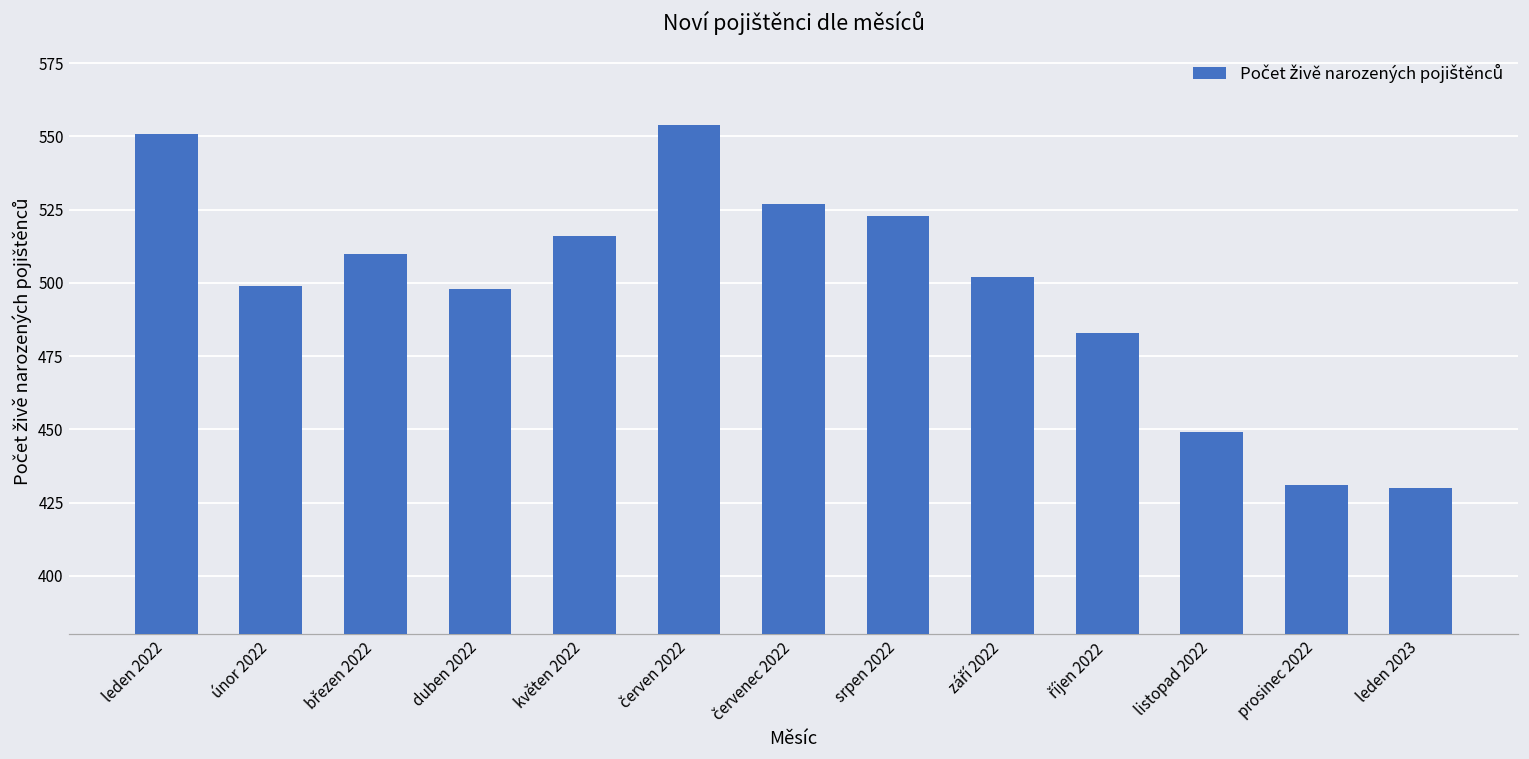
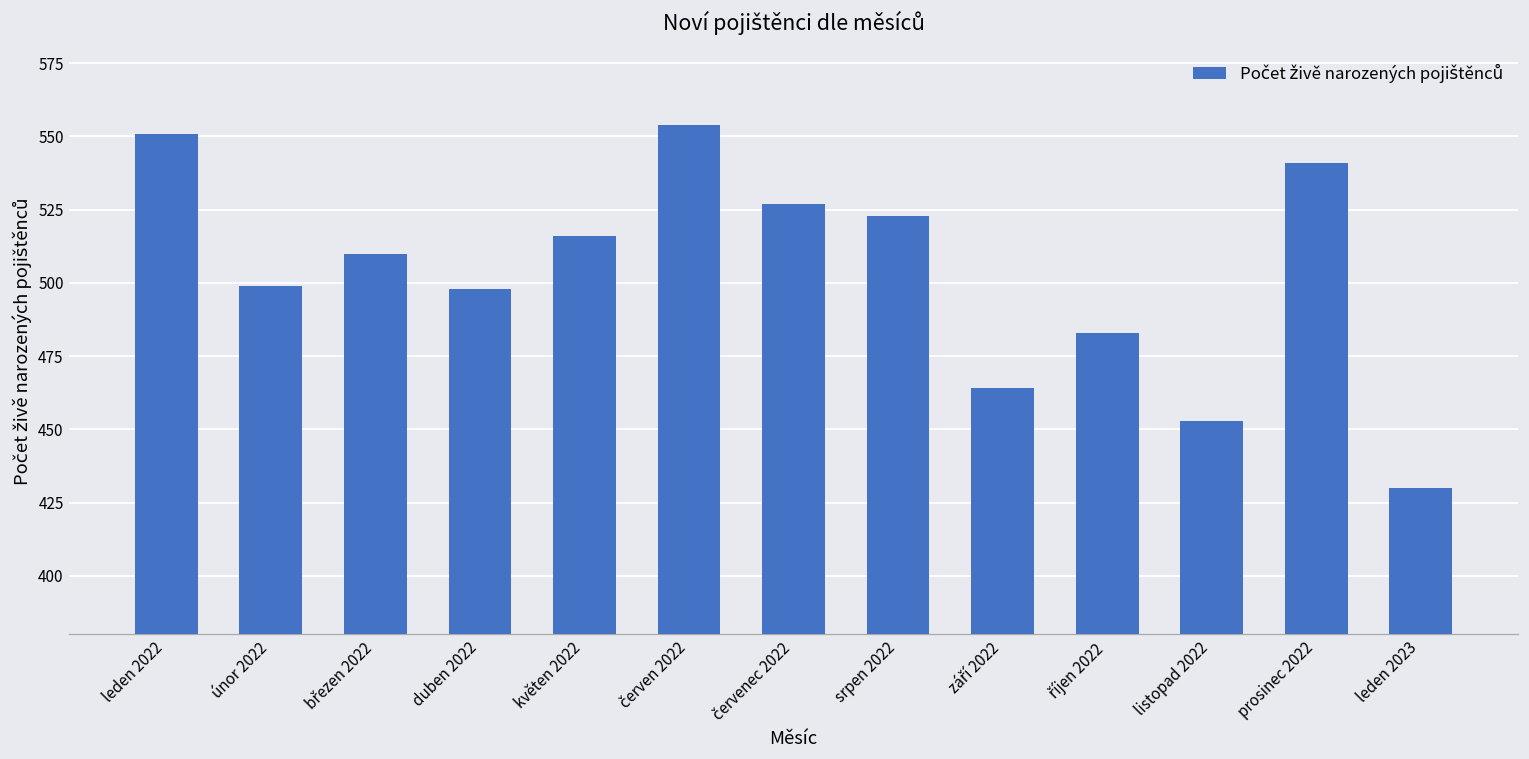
září 2022: 502 -> 464
listopad 2022: 449 -> 453
prosinec 2022: 431 -> 541
